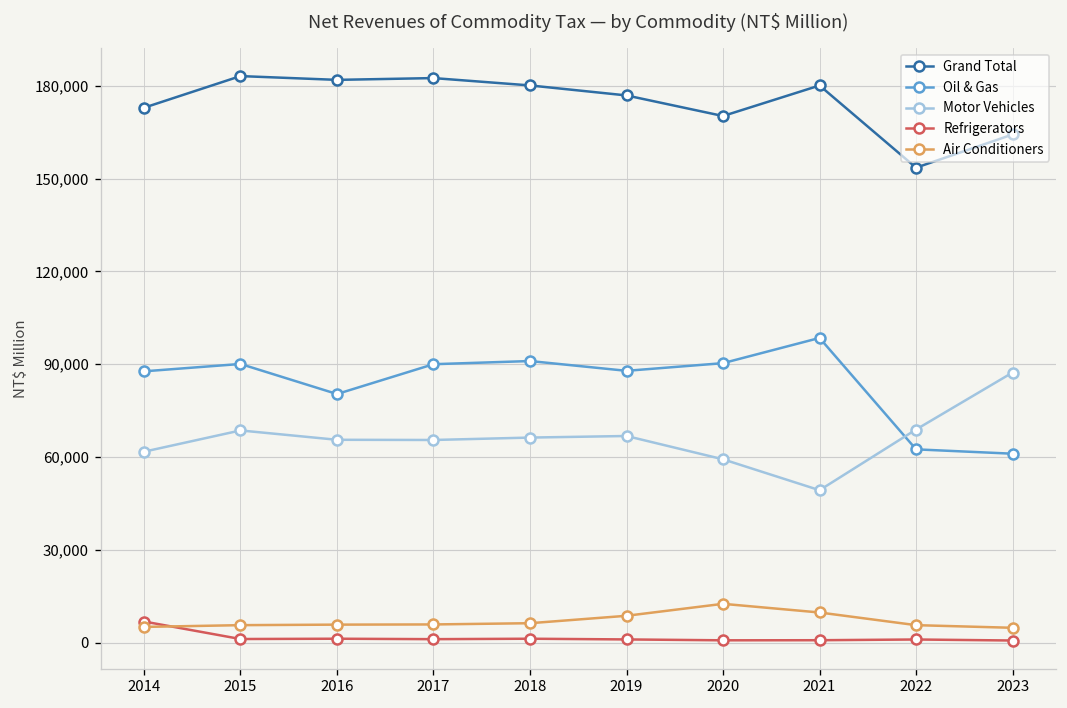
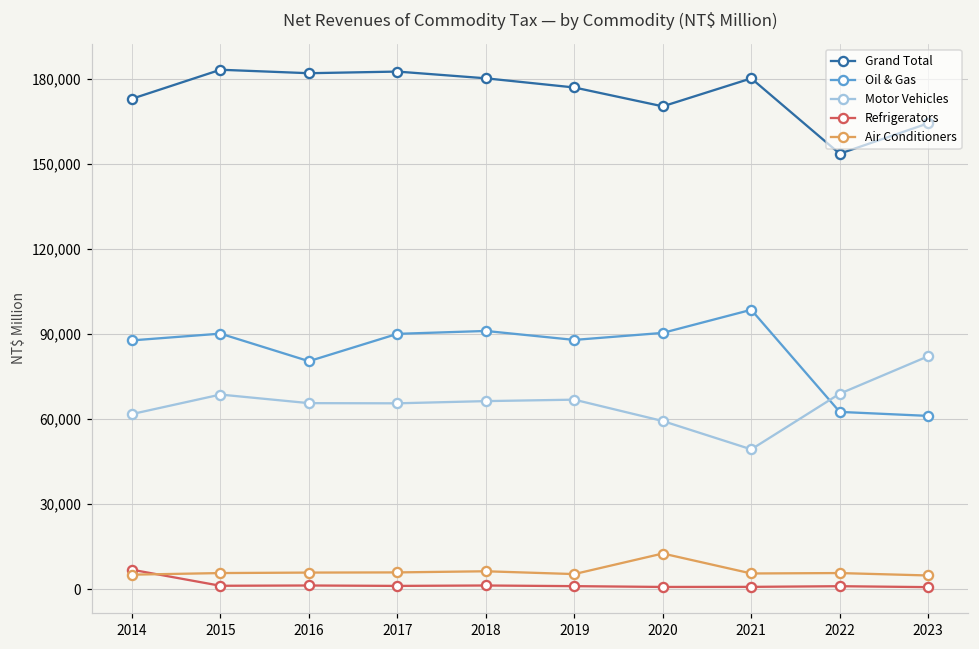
Air Conditioners, 2019: 9,000 -> 5,000
Air Conditioners, 2021: 10,000 -> 6,000
Motor Vehicles, 2023: 87,000 -> 82,000
